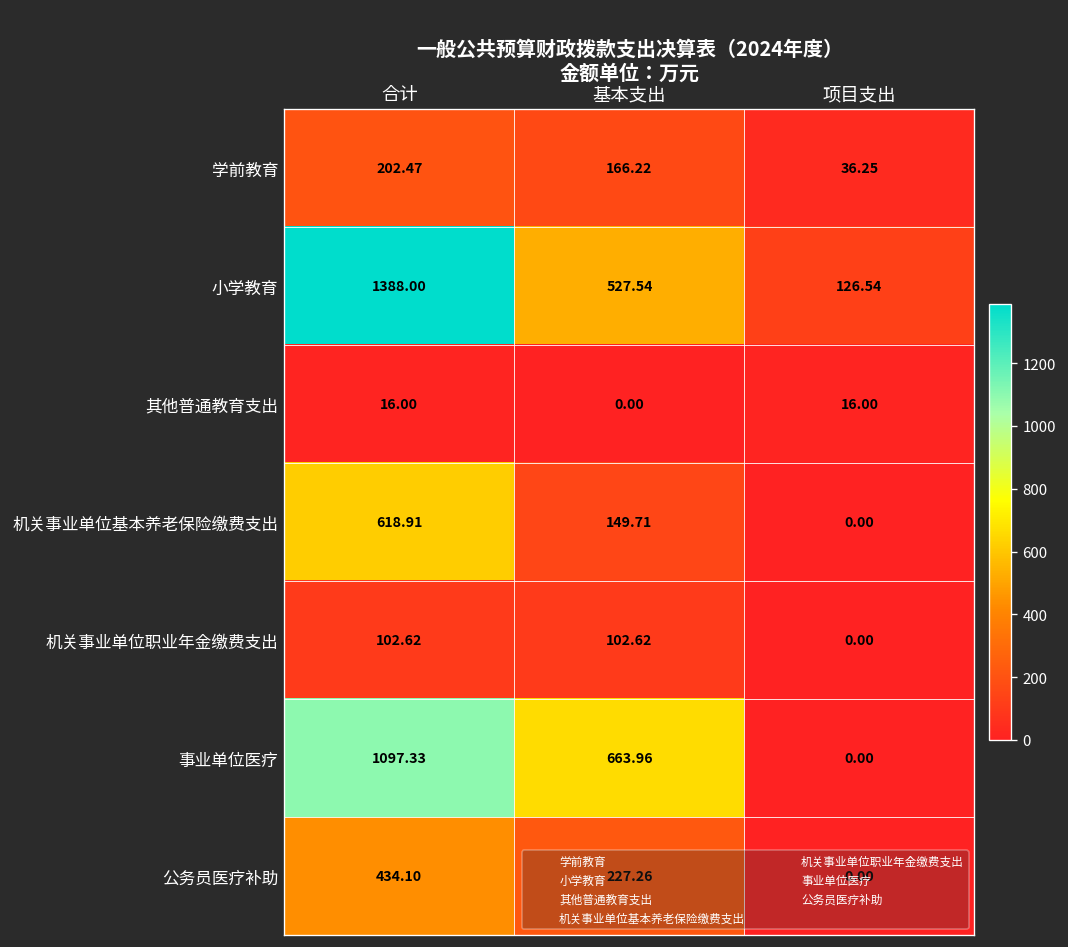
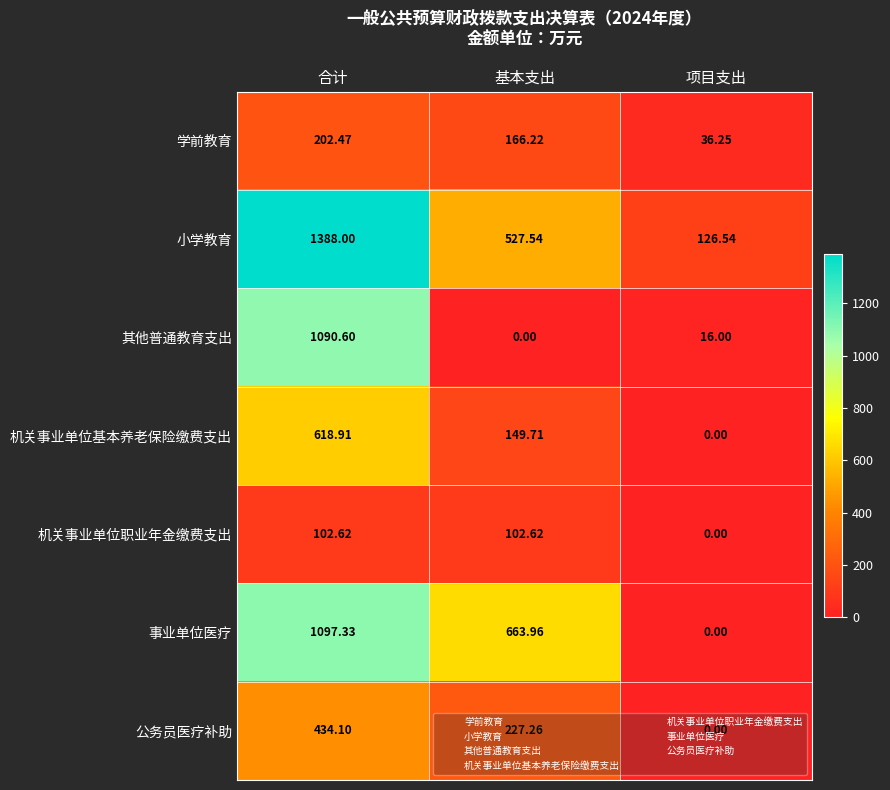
其他普通教育支出, 合计: 16.00 -> 1090.60
